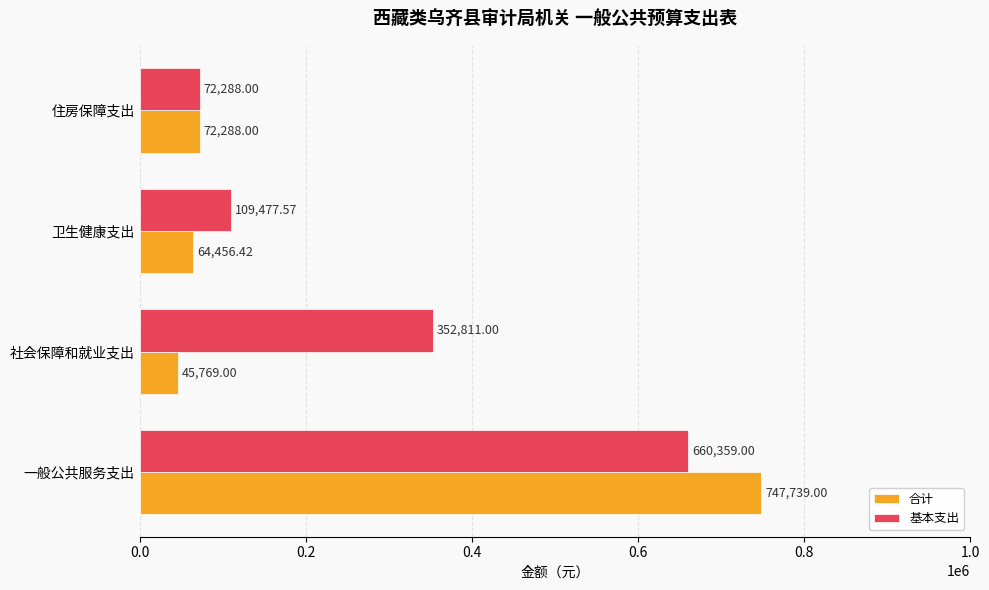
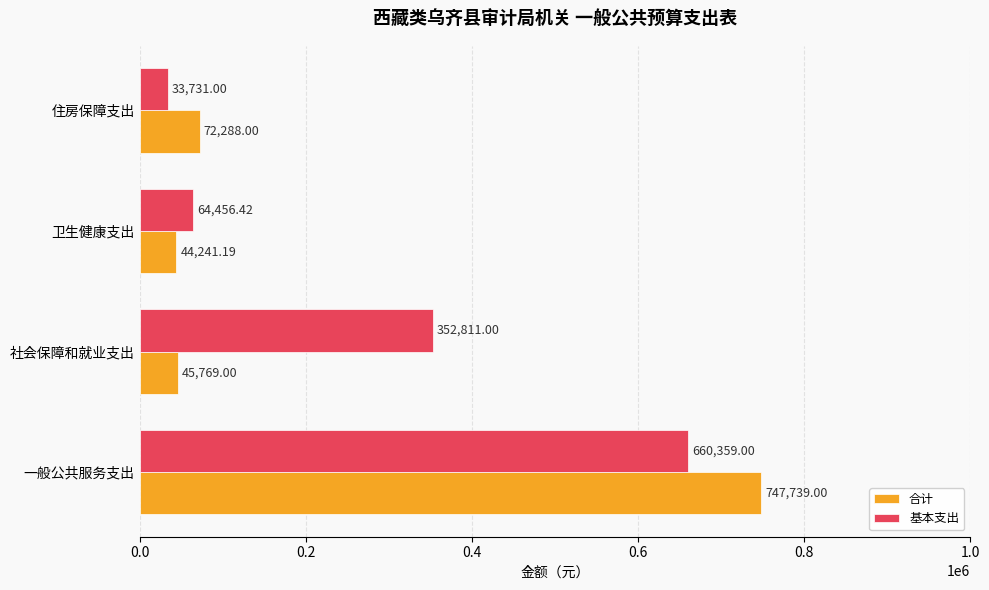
基本支出, 住房保障支出: 72,288.00 -> 33,731.00
基本支出, 卫生健康支出: 109,477.57 -> 64,456.42
合计, 卫生健康支出: 64,456.42 -> 44,241.19
